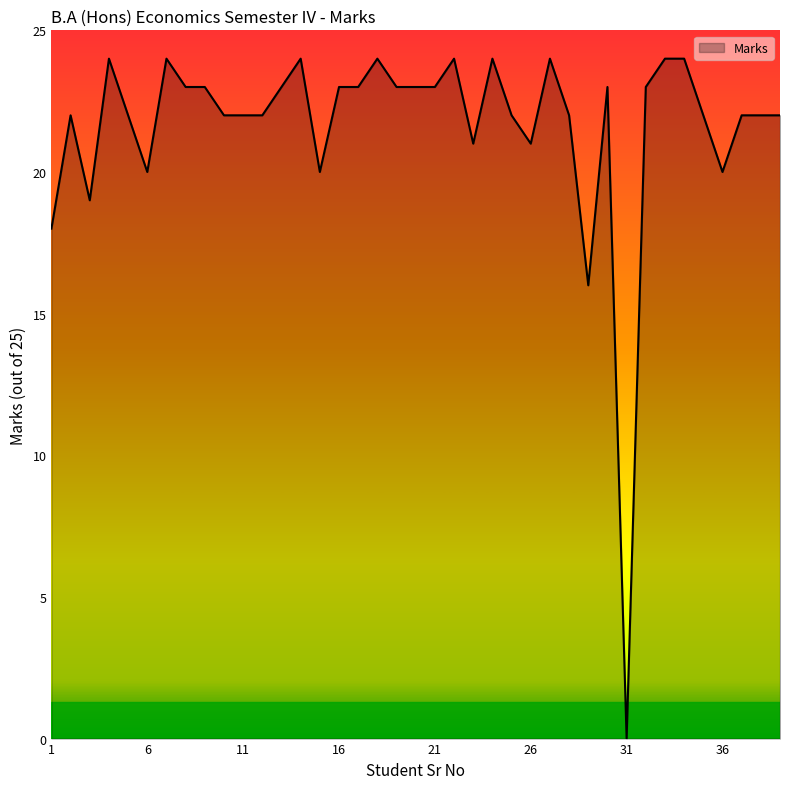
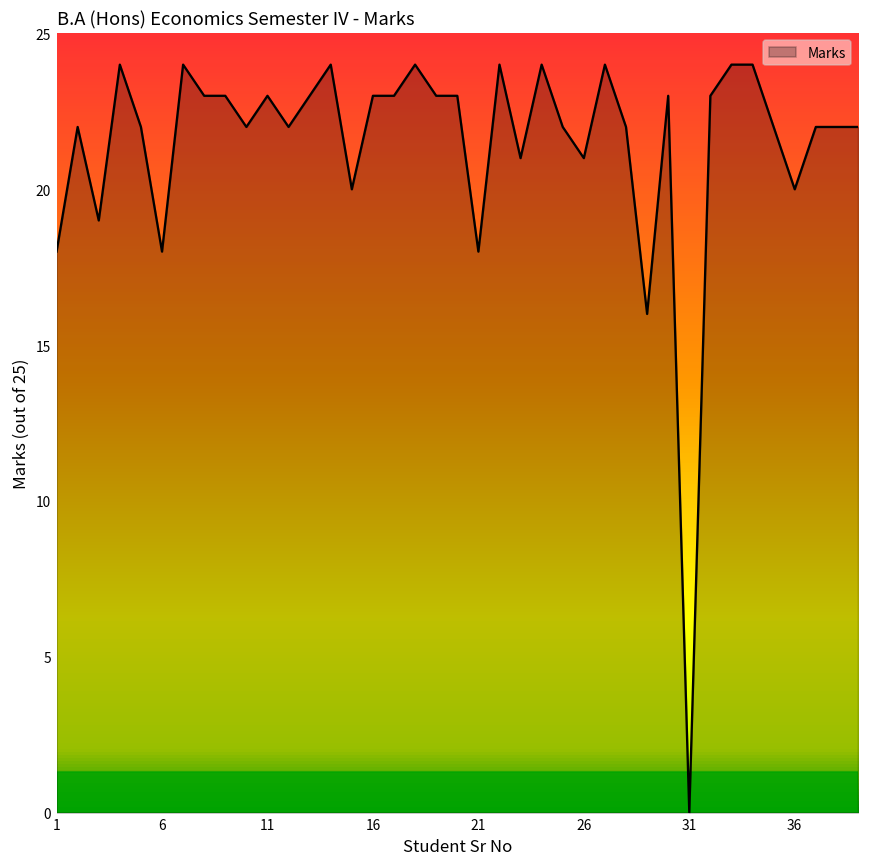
6: 20 -> 18
11: 22 -> 23
21: 23 -> 18
